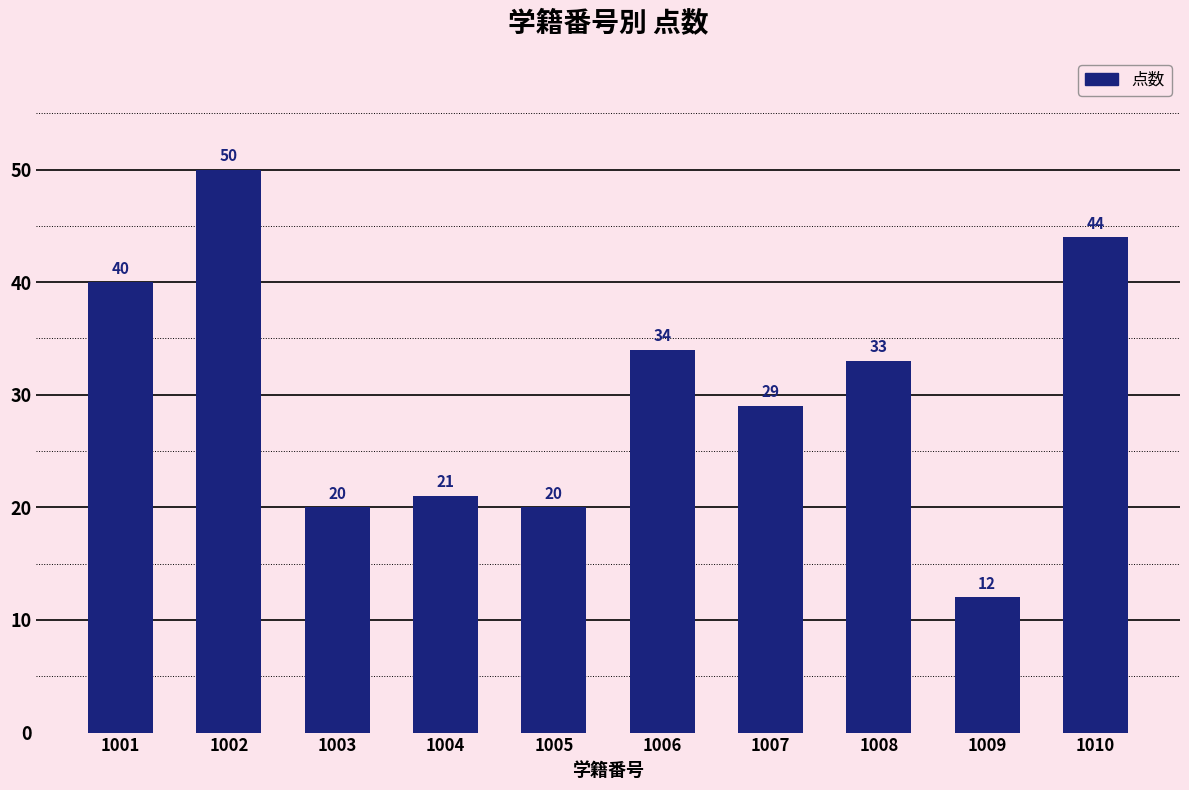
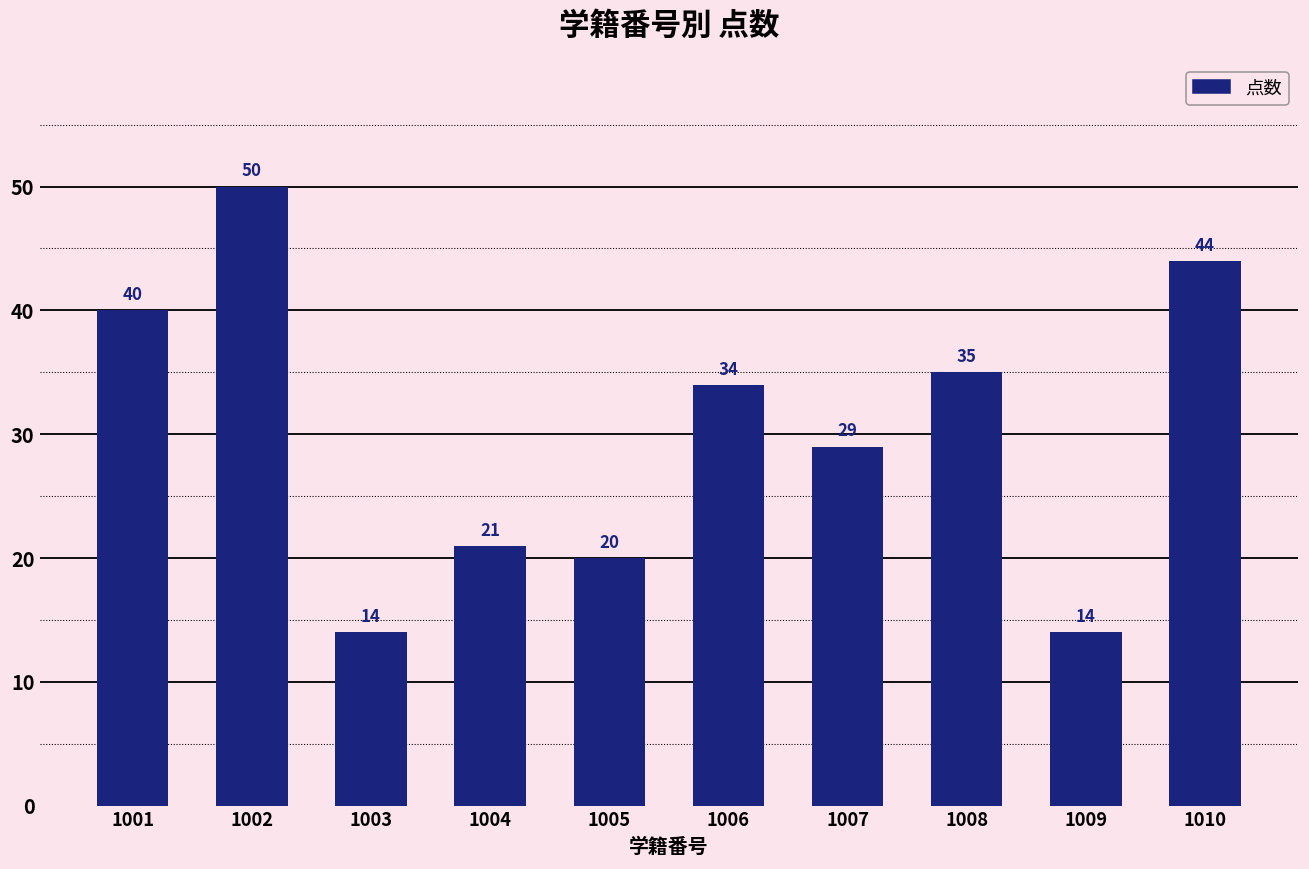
1003: 20 -> 14
1008: 33 -> 35
1009: 12 -> 14
